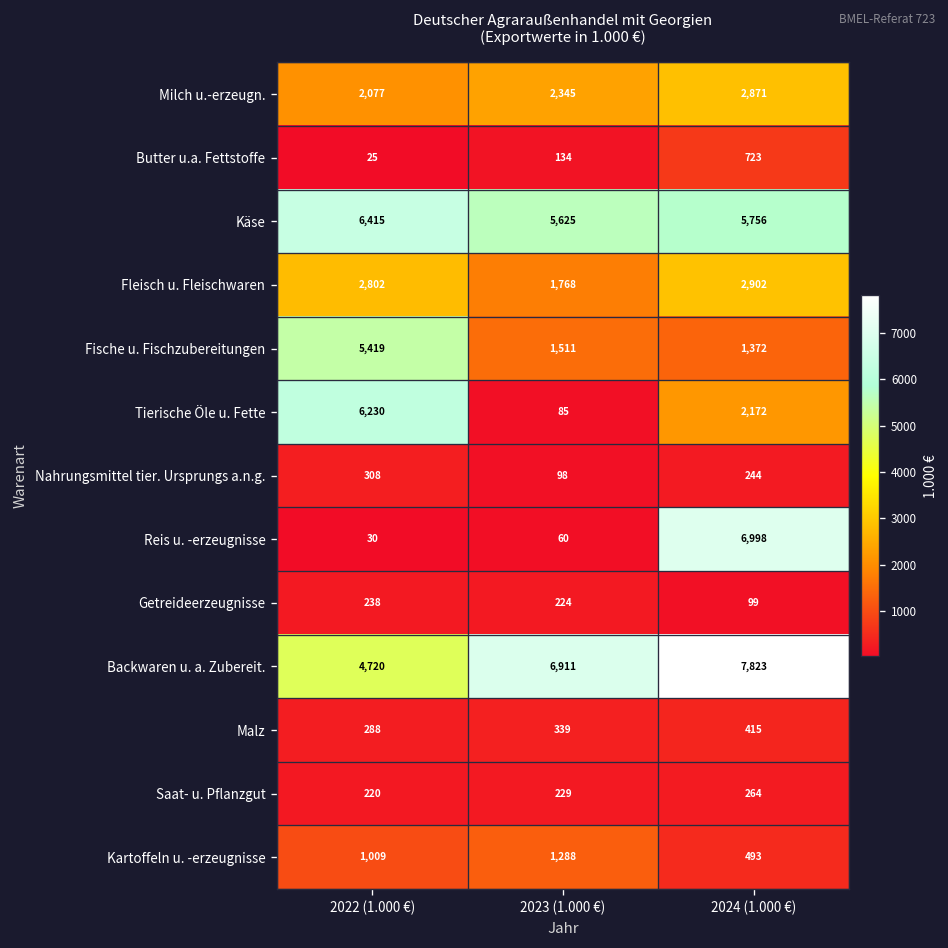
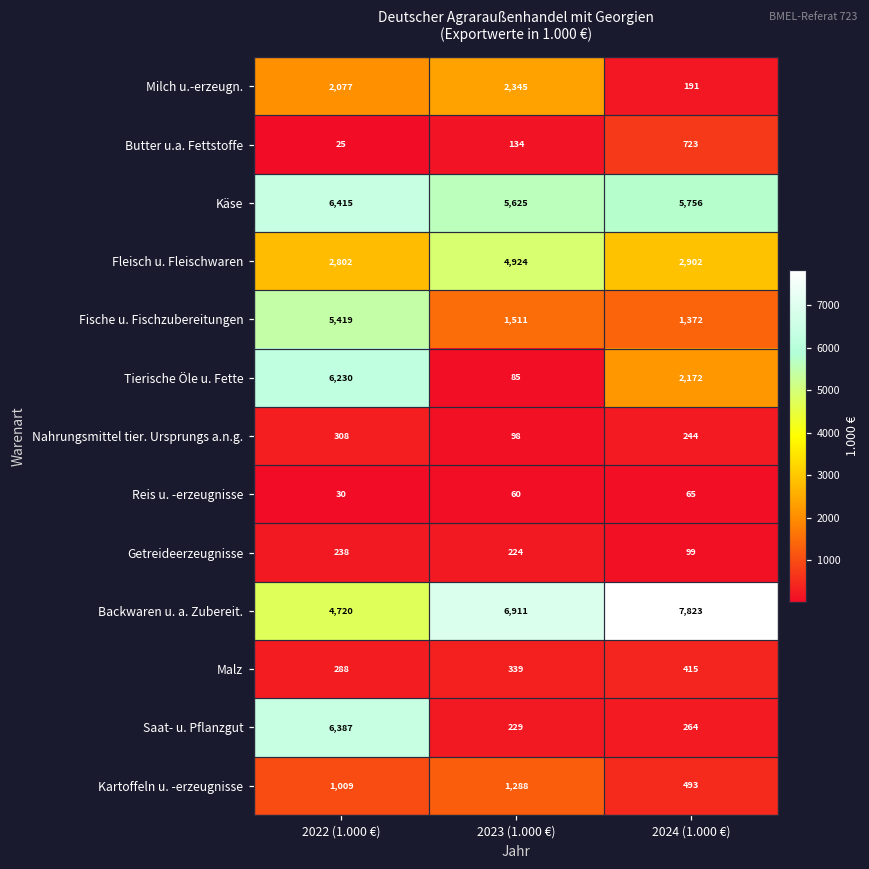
Milch u.-erzeugn., 2024 (1.000 €): 2,871 -> 191
Fleisch u. Fleischwaren, 2023 (1.000 €): 1,768 -> 4,924
Reis u. -erzeugnisse, 2024 (1.000 €): 6,998 -> 65
Saat- u. Pflanzgut, 2022 (1.000 €): 220 -> 6,387
